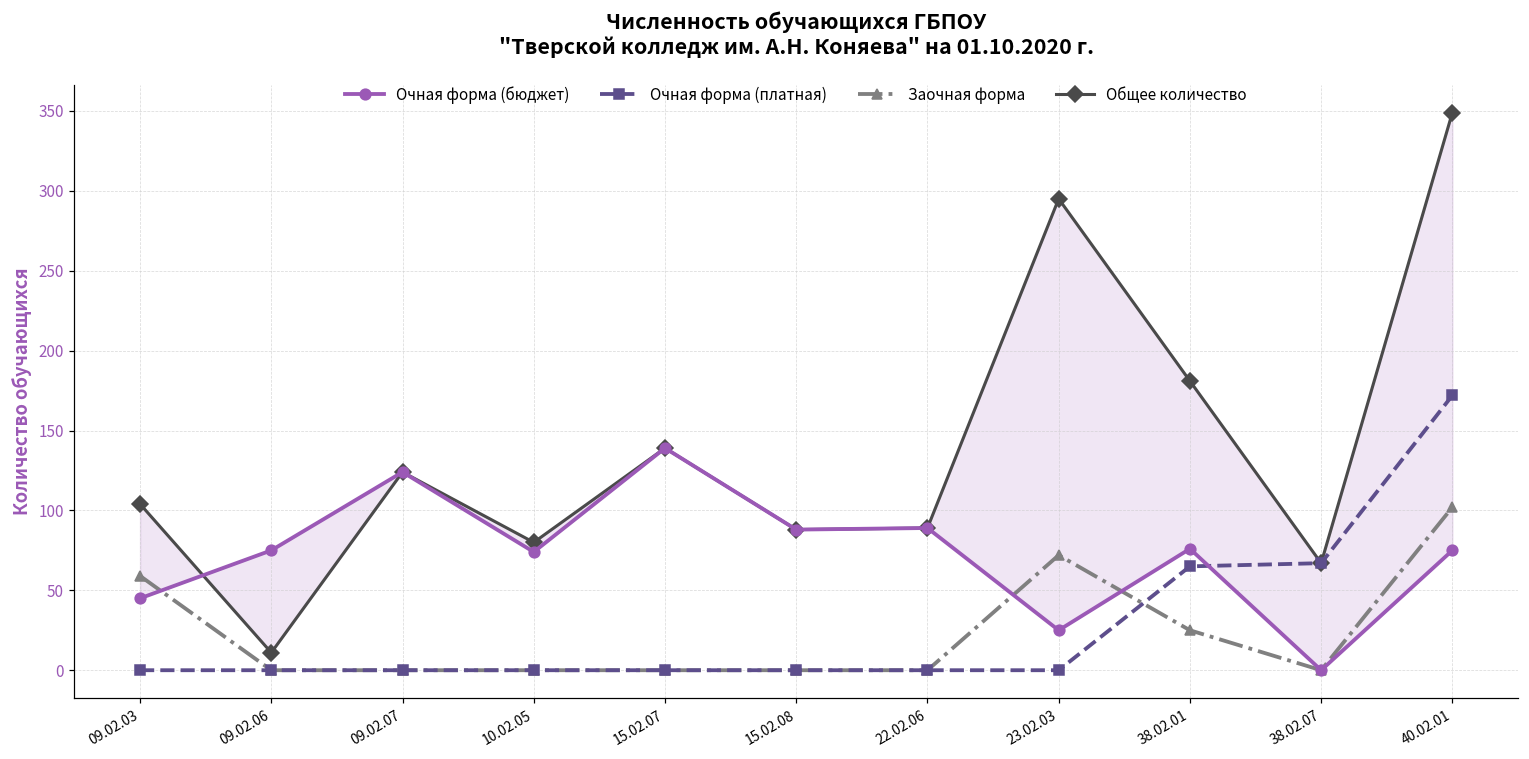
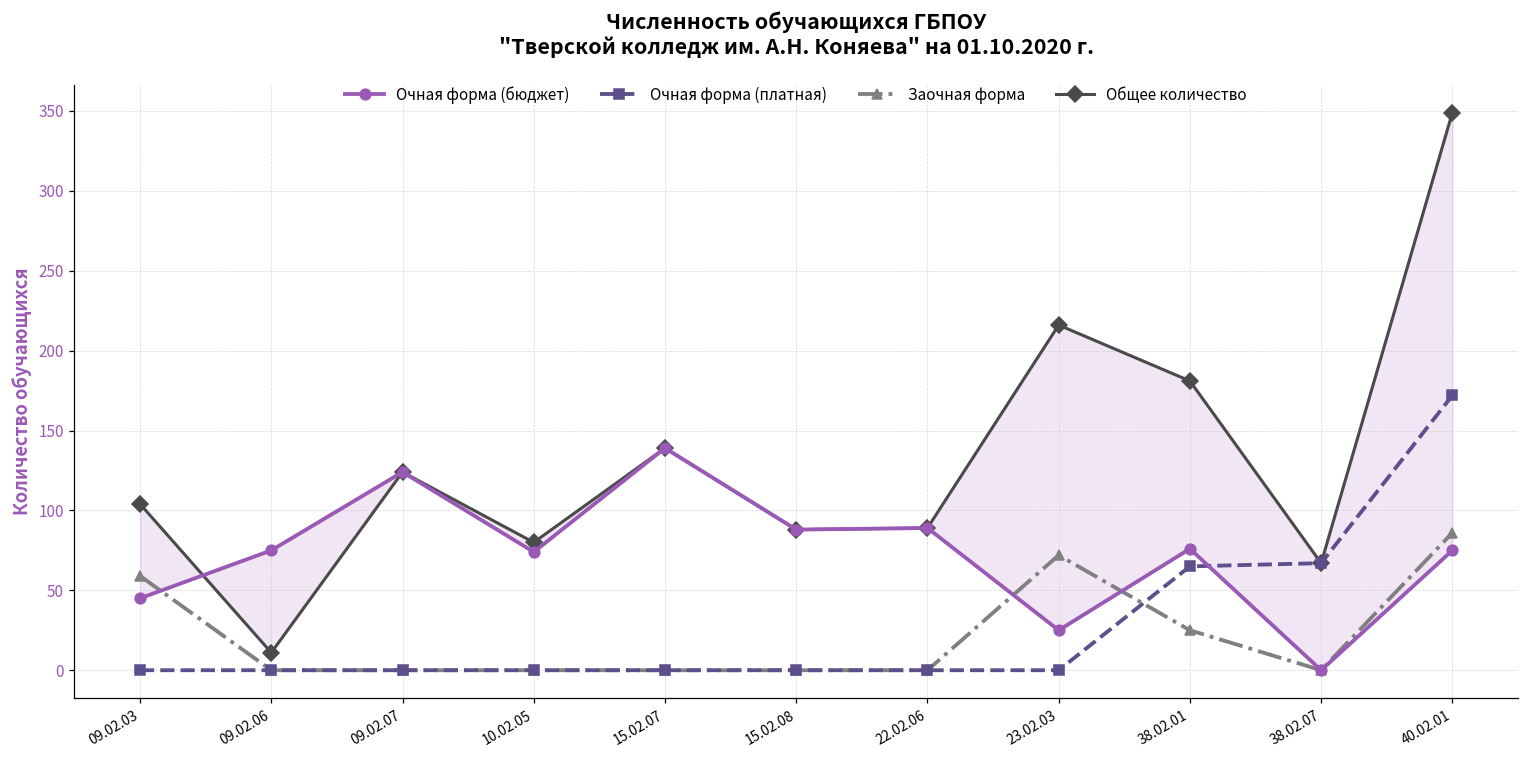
Общее количество, 23.02.03: 295 -> 216
Заочная форма, 40.02.01: 102 -> 86
